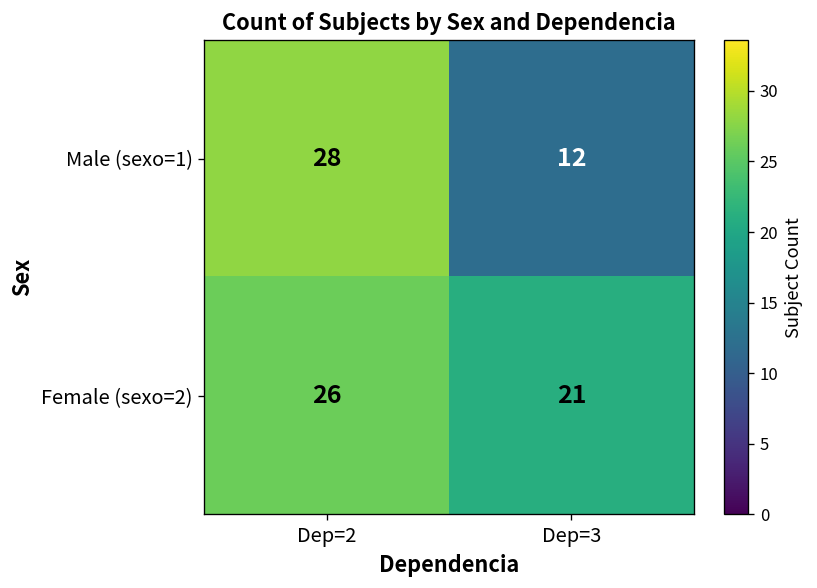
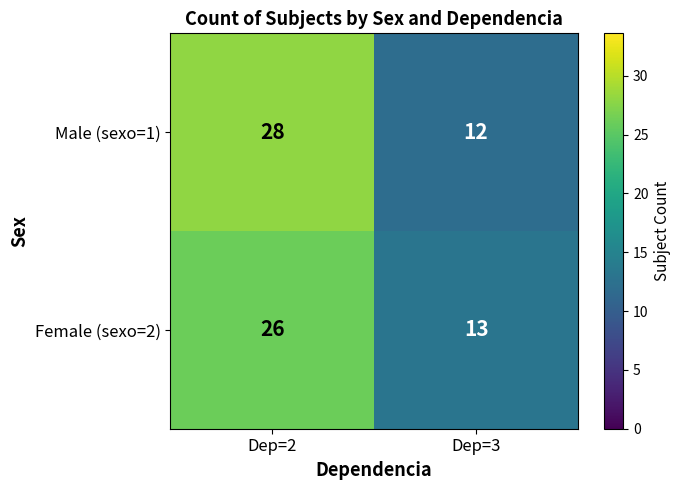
Female (sexo=2), Dep=3: 21 -> 13
